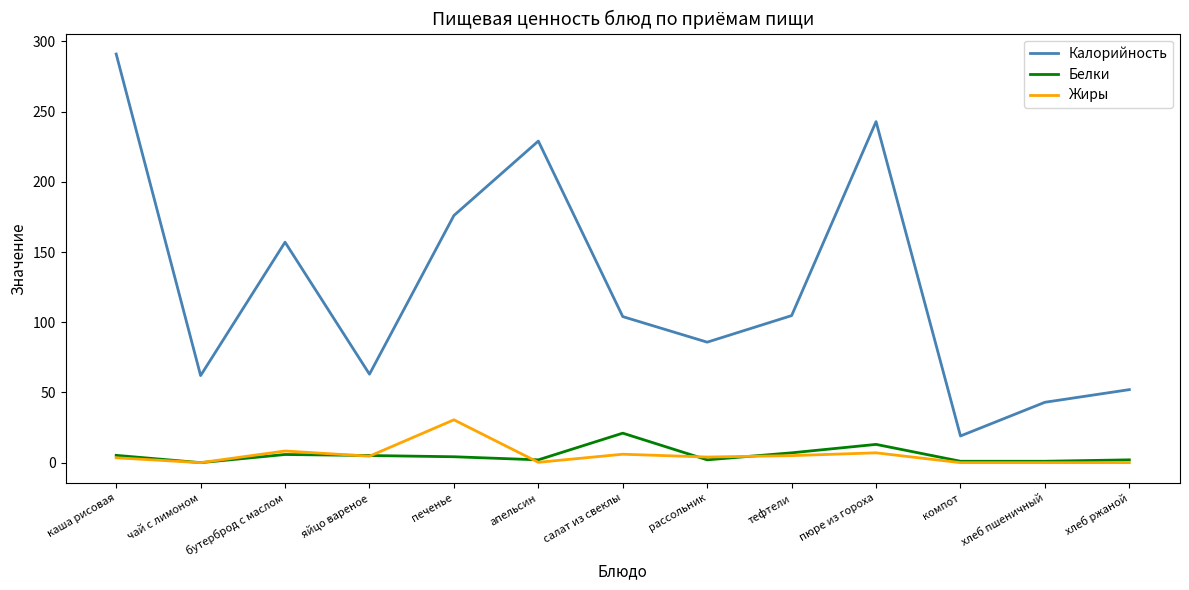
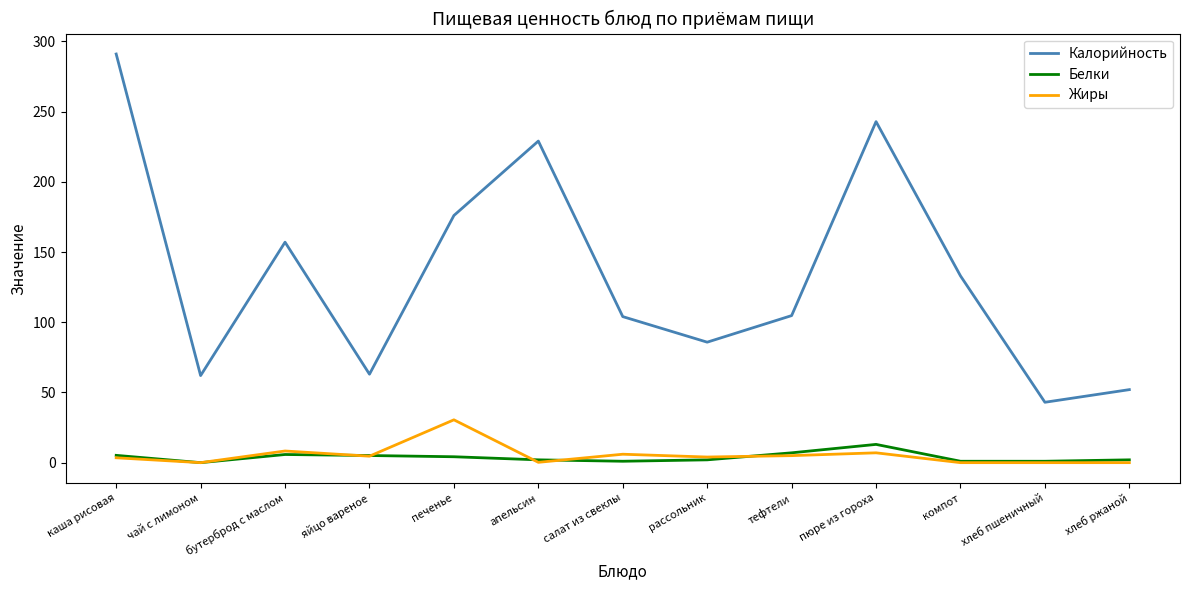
Белки, салат из свеклы: 21 -> 1
Калорийность, компот: 19 -> 133
